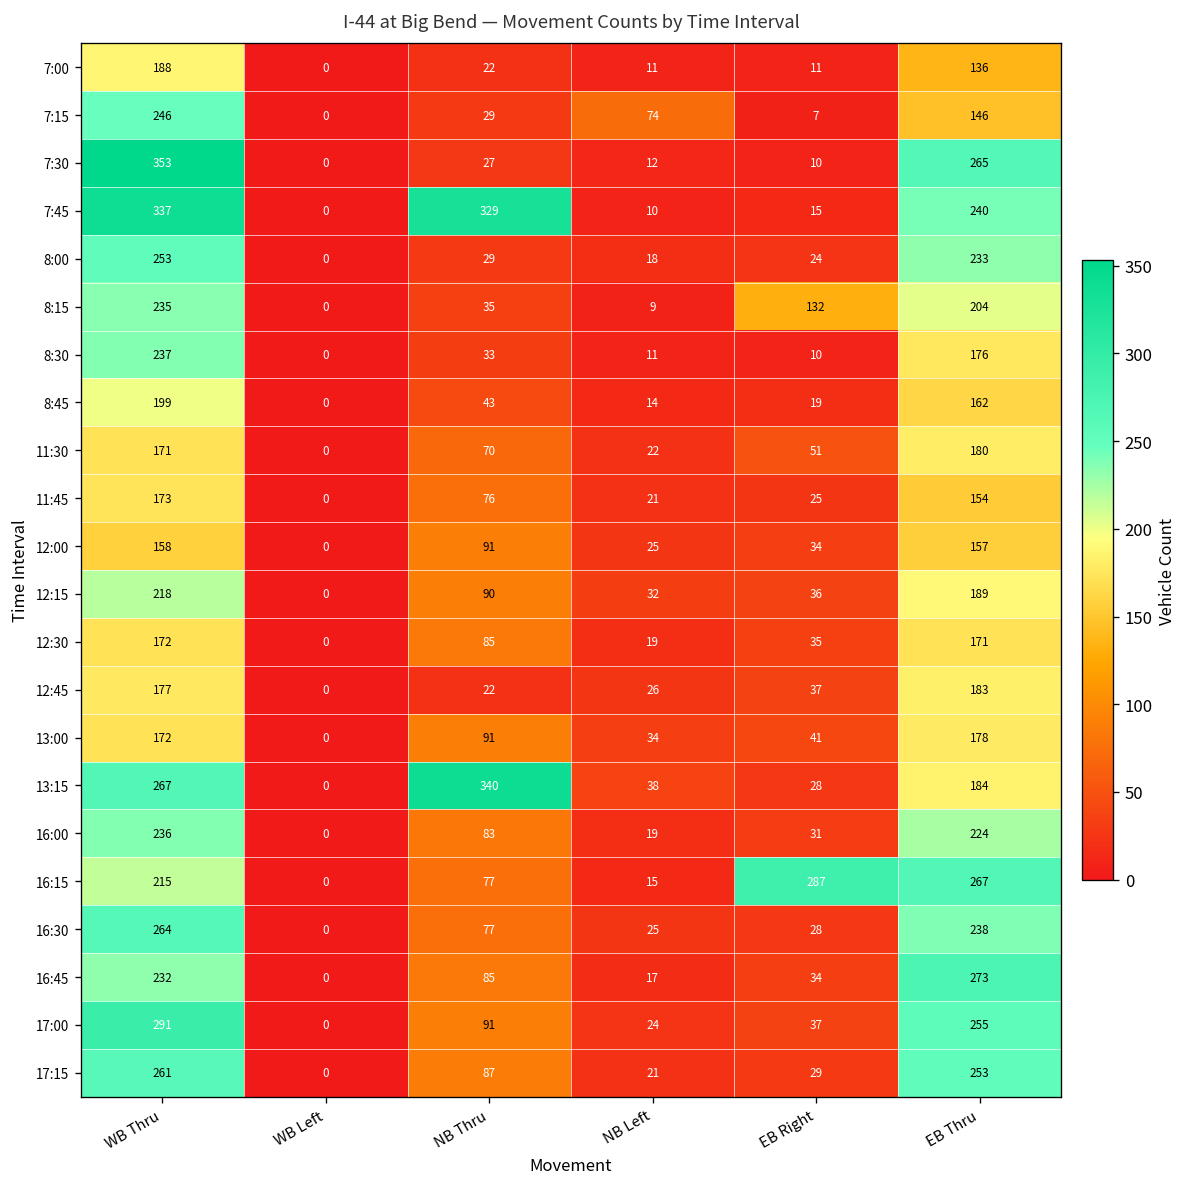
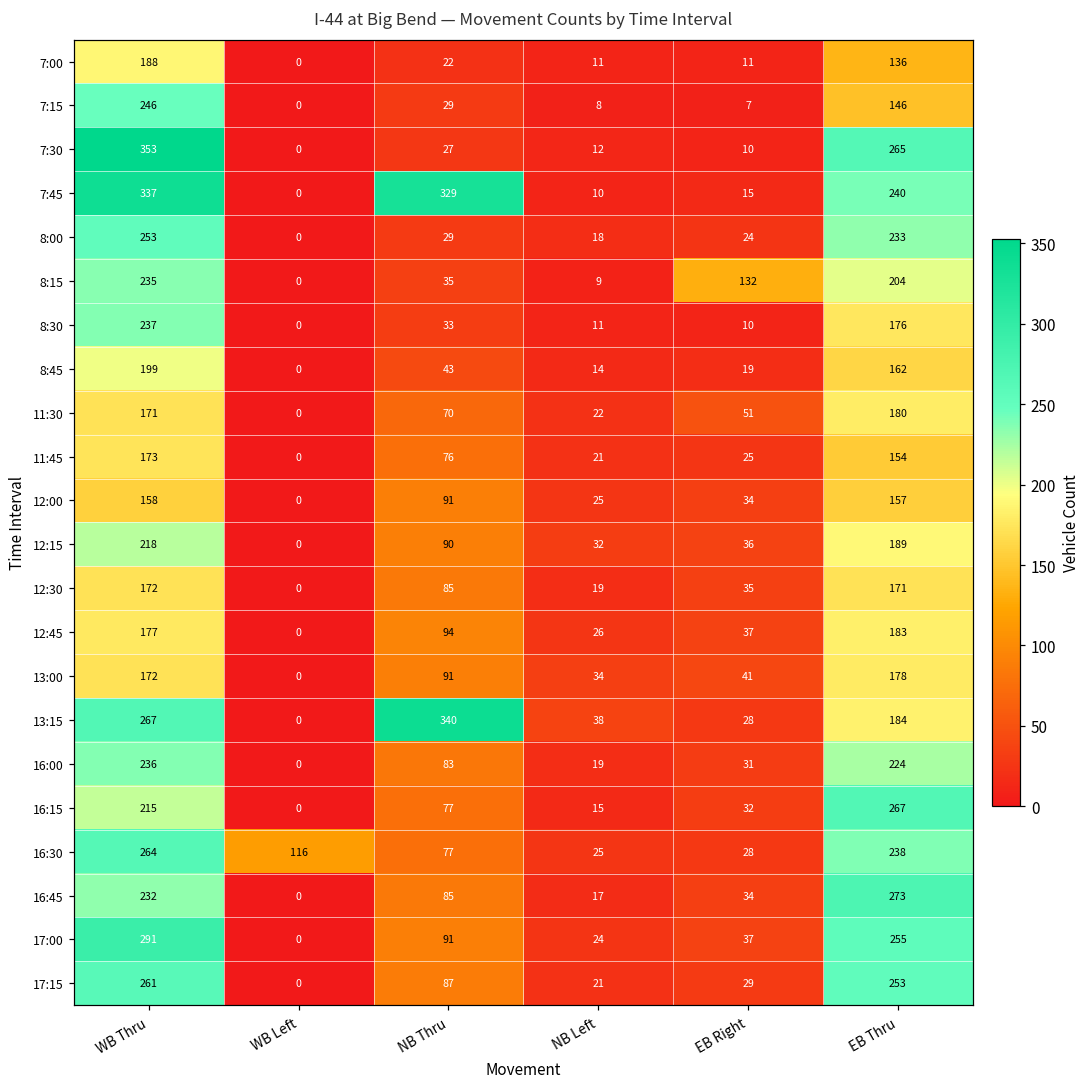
7:15, NB Left: 74 -> 8
12:45, NB Thru: 22 -> 94
16:15, EB Right: 287 -> 32
16:30, WB Left: 0 -> 116
